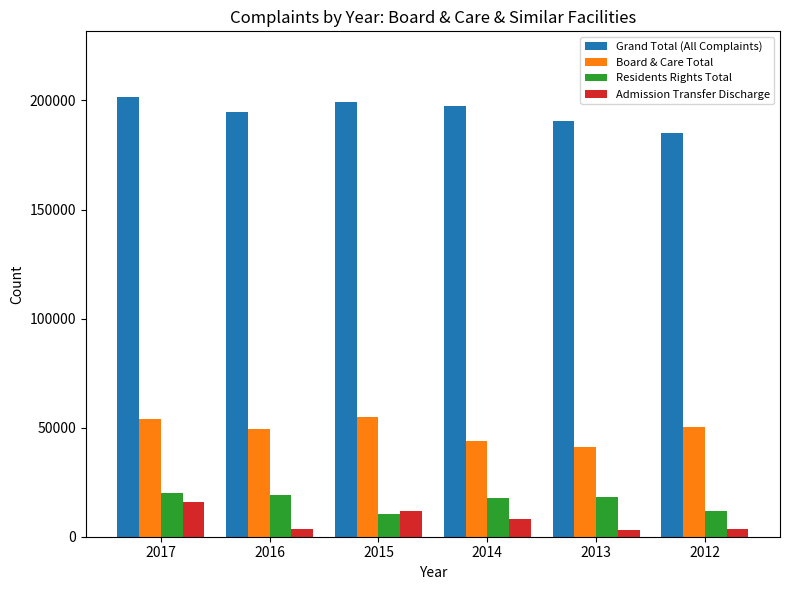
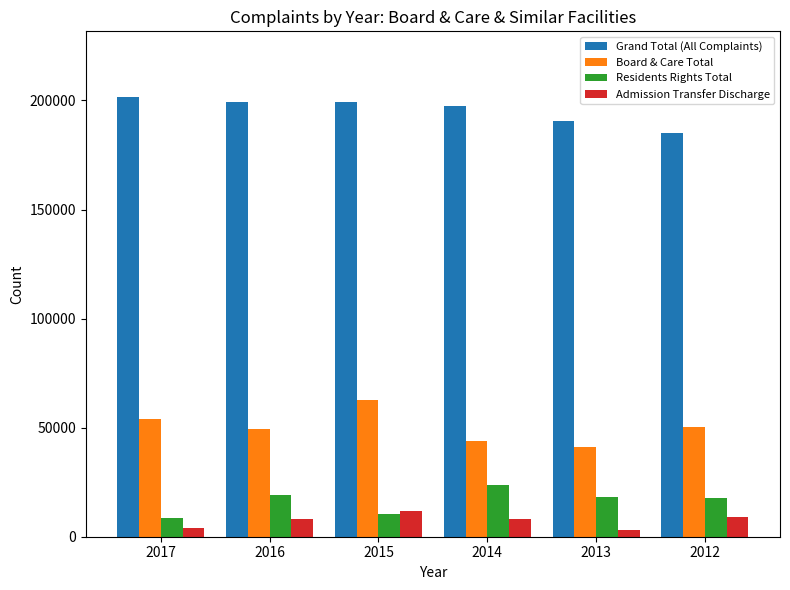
Residents Rights Total, 2017: 20000 -> 9000
Admission Transfer Discharge, 2017: 16000 -> 4000
Grand Total (All Complaints), 2016: 195000 -> 199000
Admission Transfer Discharge, 2016: 4000 -> 8000
Board & Care Total, 2015: 55000 -> 63000
Residents Rights Total, 2014: 18000 -> 24000
Residents Rights Total, 2012: 12000 -> 18000
Admission Transfer Discharge, 2012: 3000 -> 9000
